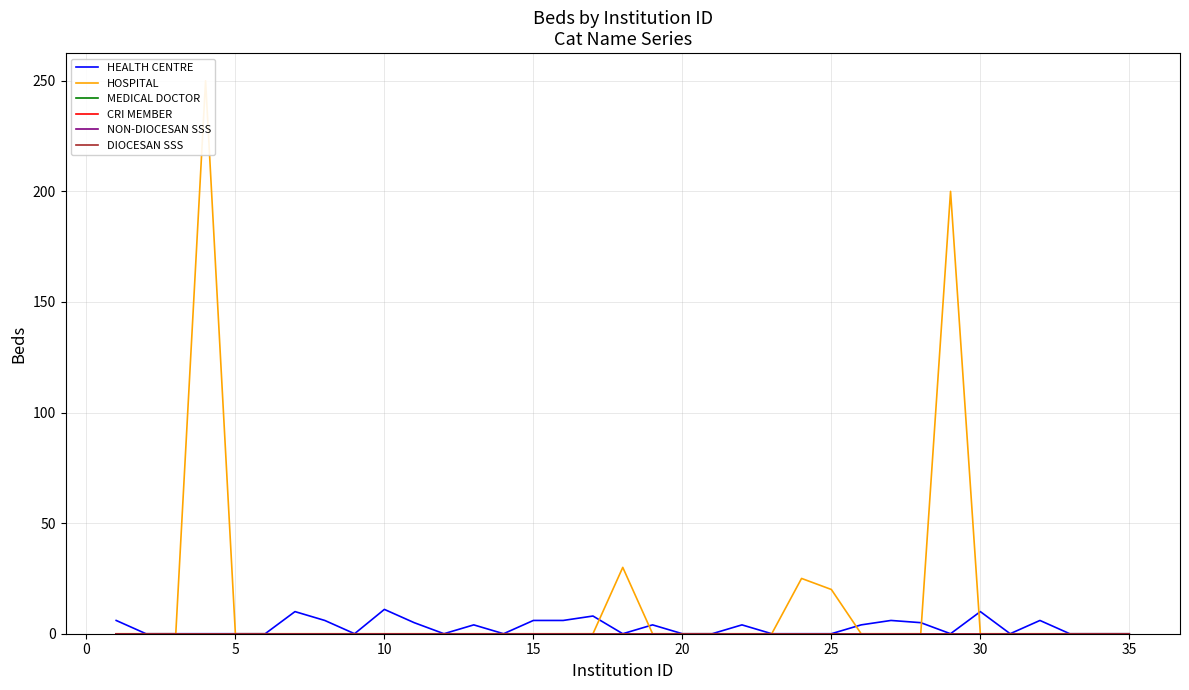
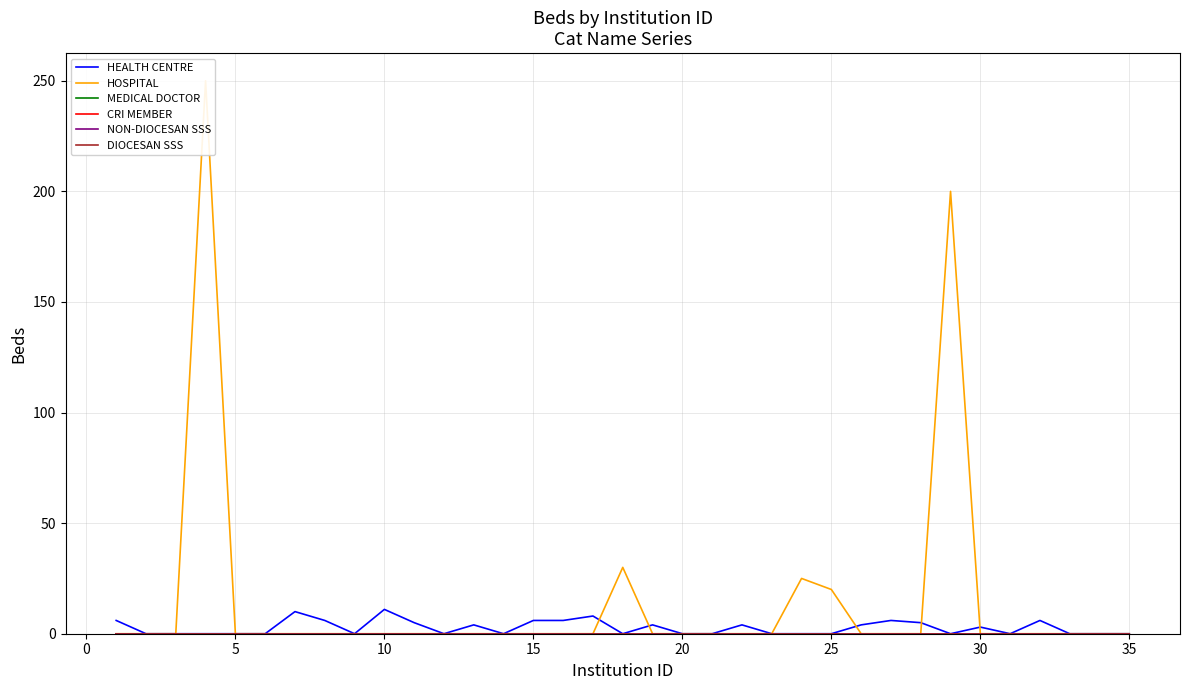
HEALTH CENTRE, 30: 10 -> 3
